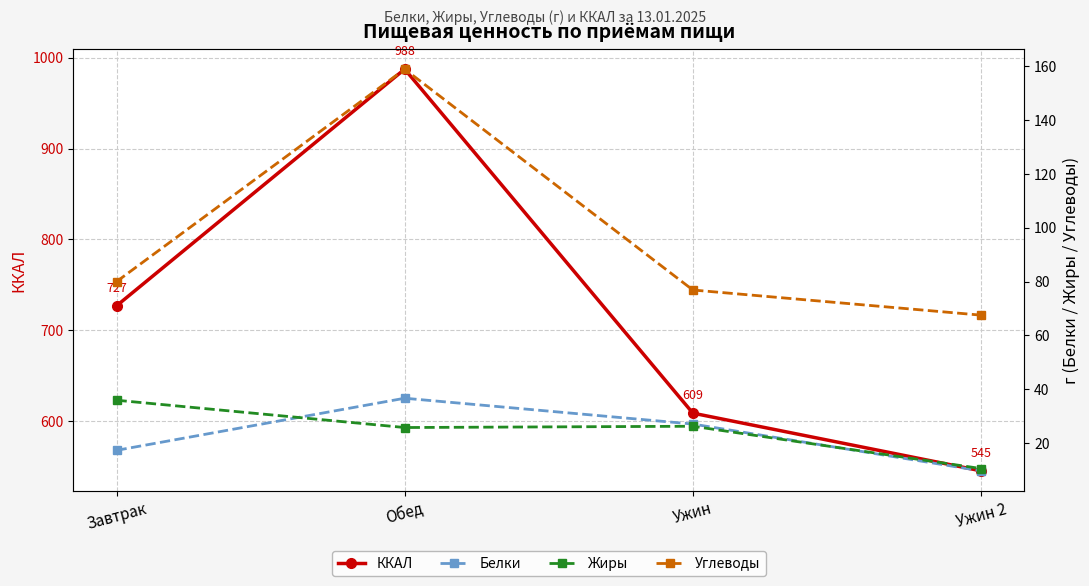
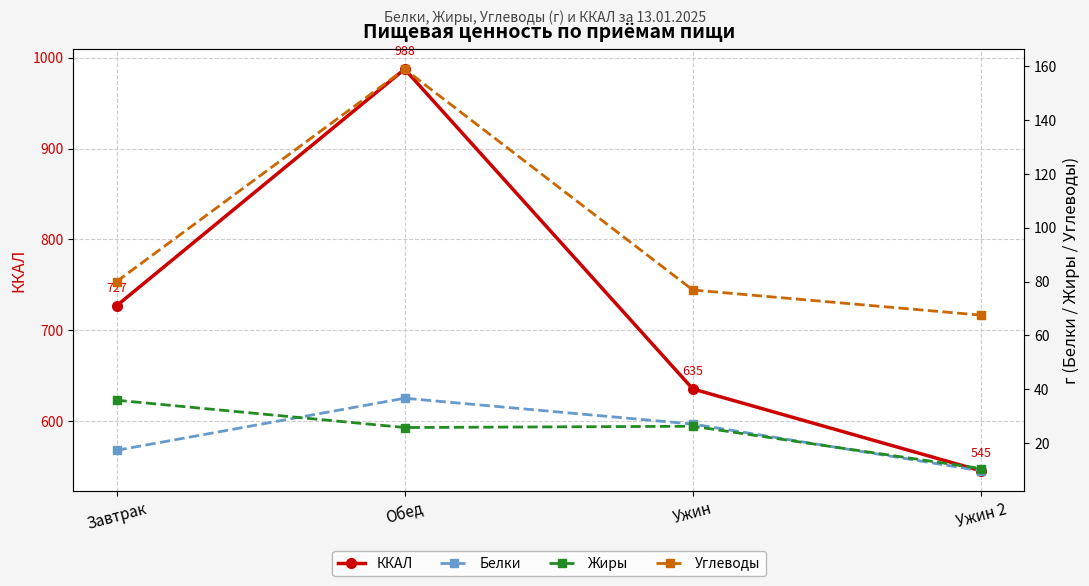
ККАЛ, Ужин: 609 -> 635
